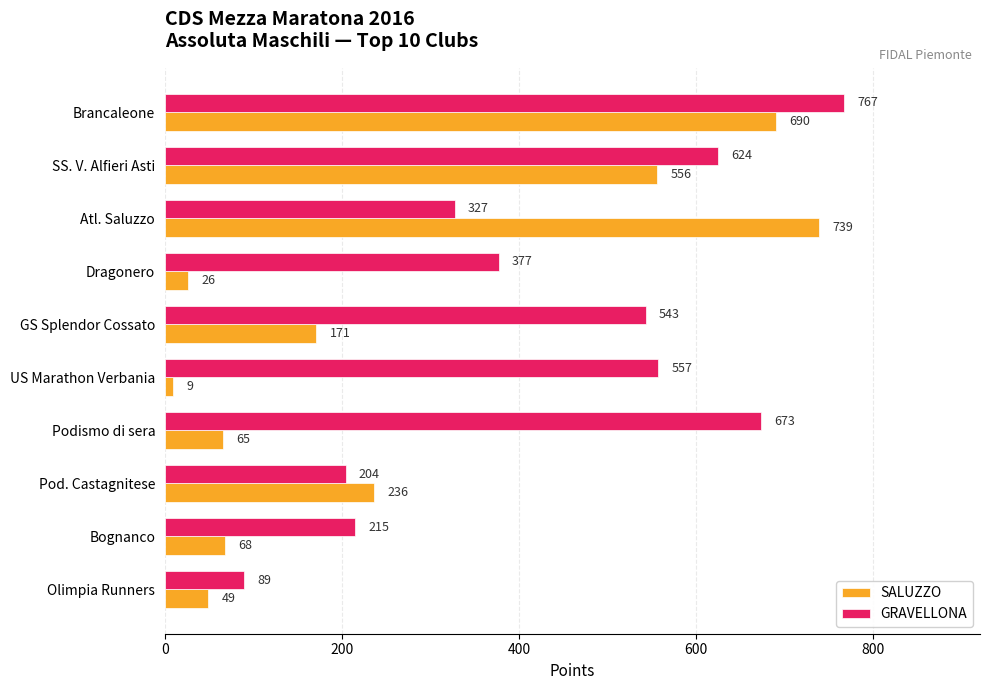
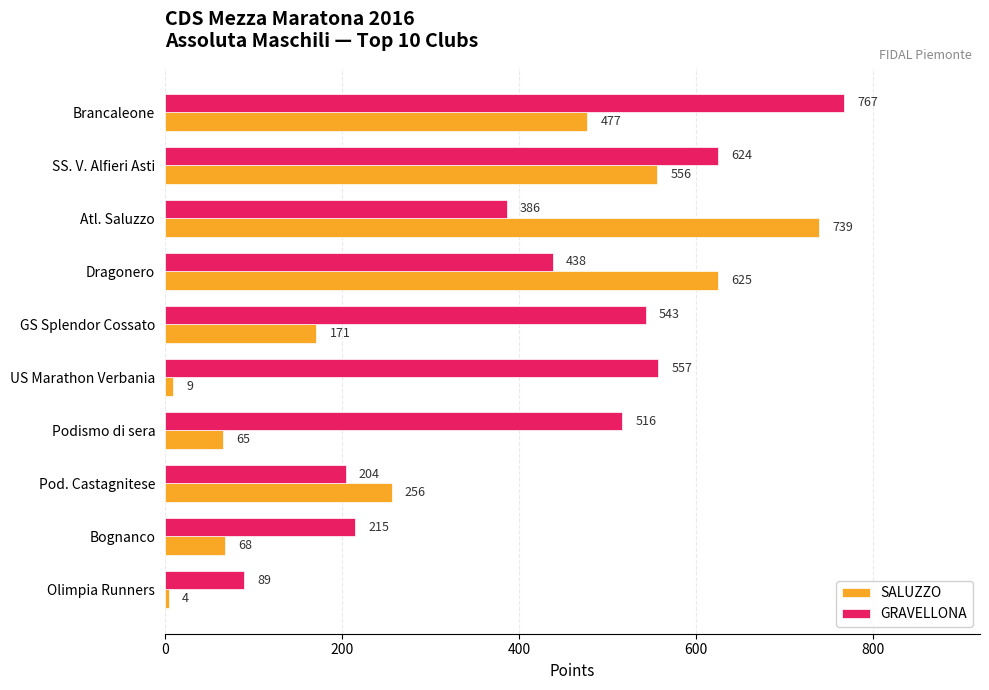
SALUZZO, Brancaleone: 690 -> 477
GRAVELLONA, Atl. Saluzzo: 327 -> 386
GRAVELLONA, Dragonero: 377 -> 438
SALUZZO, Dragonero: 26 -> 625
GRAVELLONA, Podismo di sera: 673 -> 516
SALUZZO, Pod. Castagnitese: 236 -> 256
SALUZZO, Olimpia Runners: 49 -> 4
